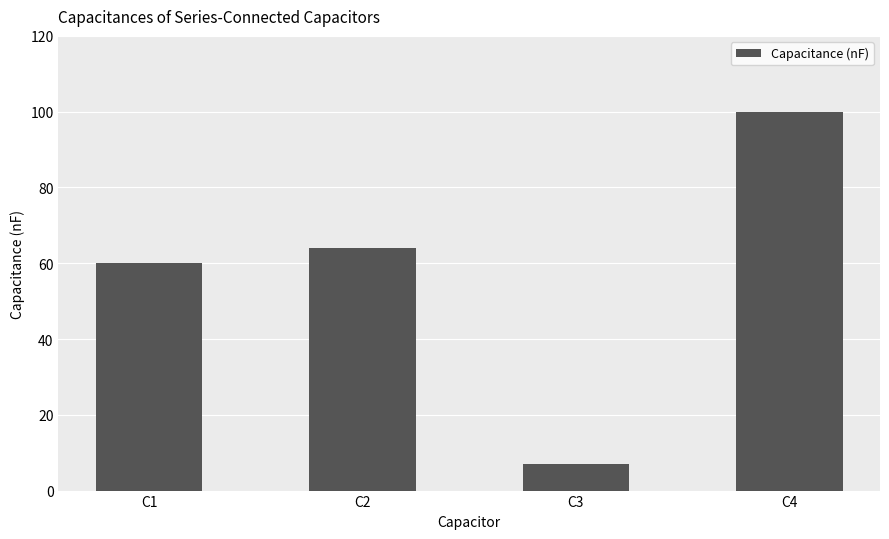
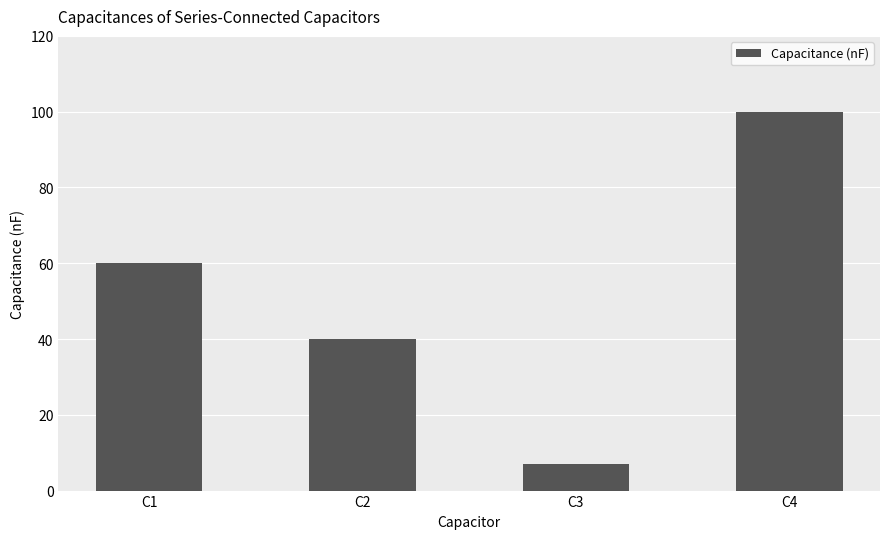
C2: 64 -> 40
